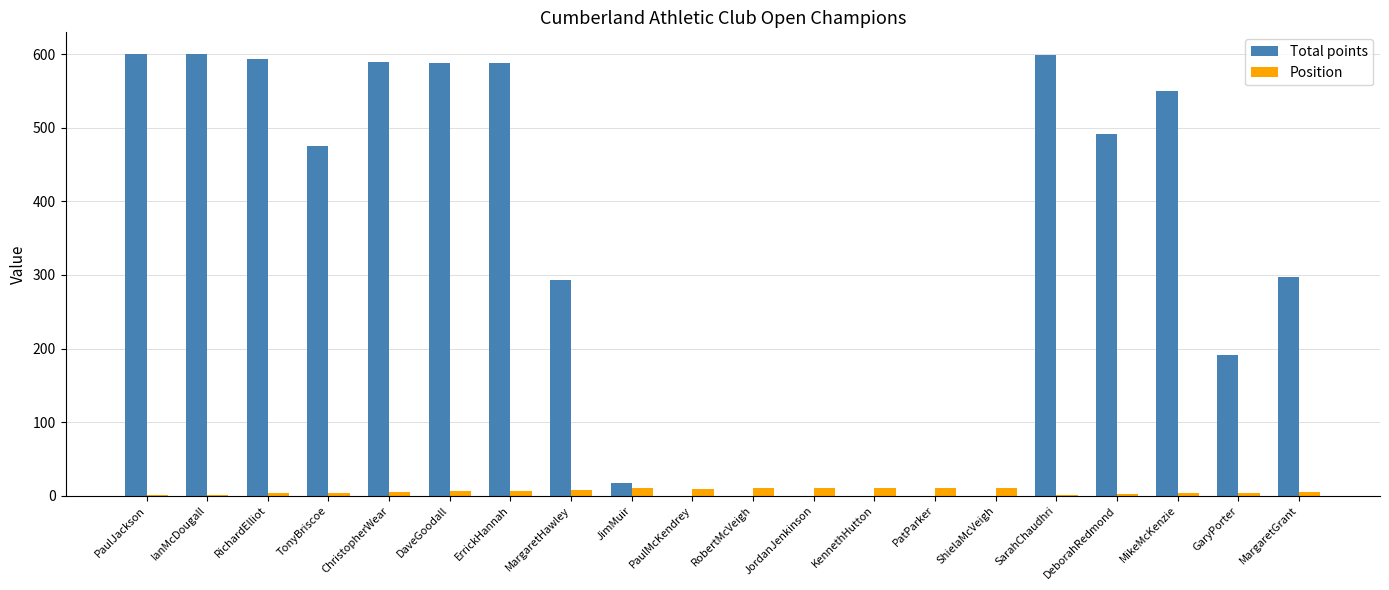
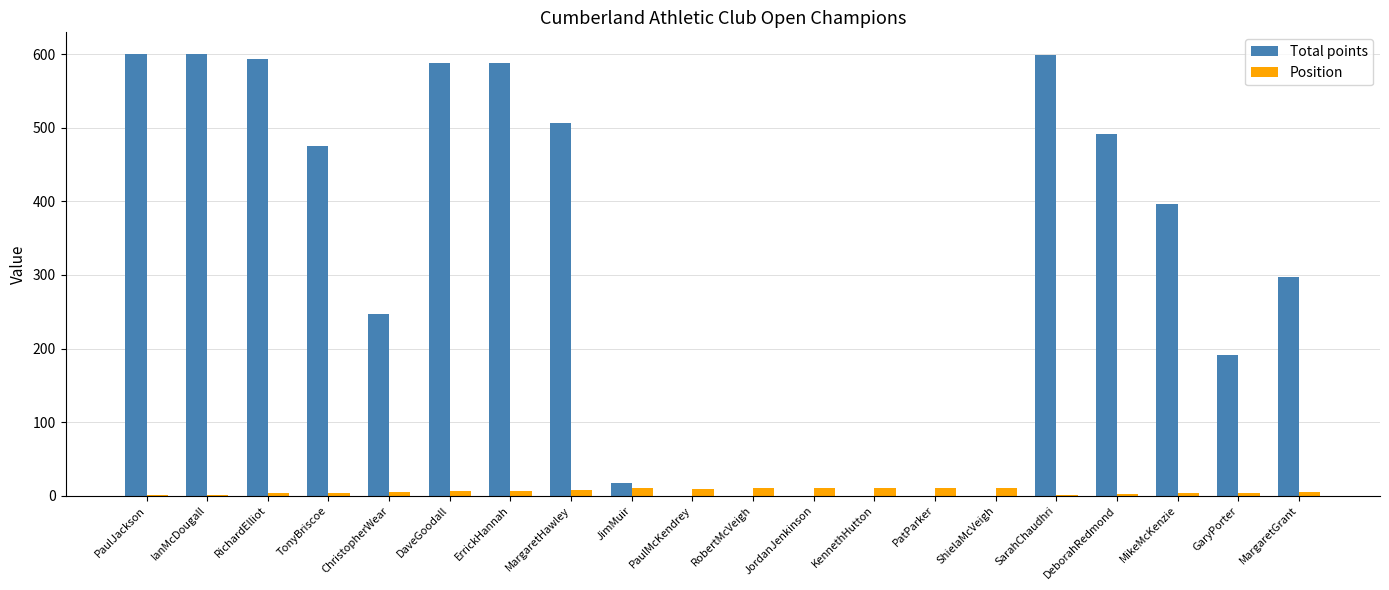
Total points, ChristopherWear: 590 -> 250
Total points, MargaretHawley: 290 -> 510
Total points, MikeMcKenzie: 550 -> 400
